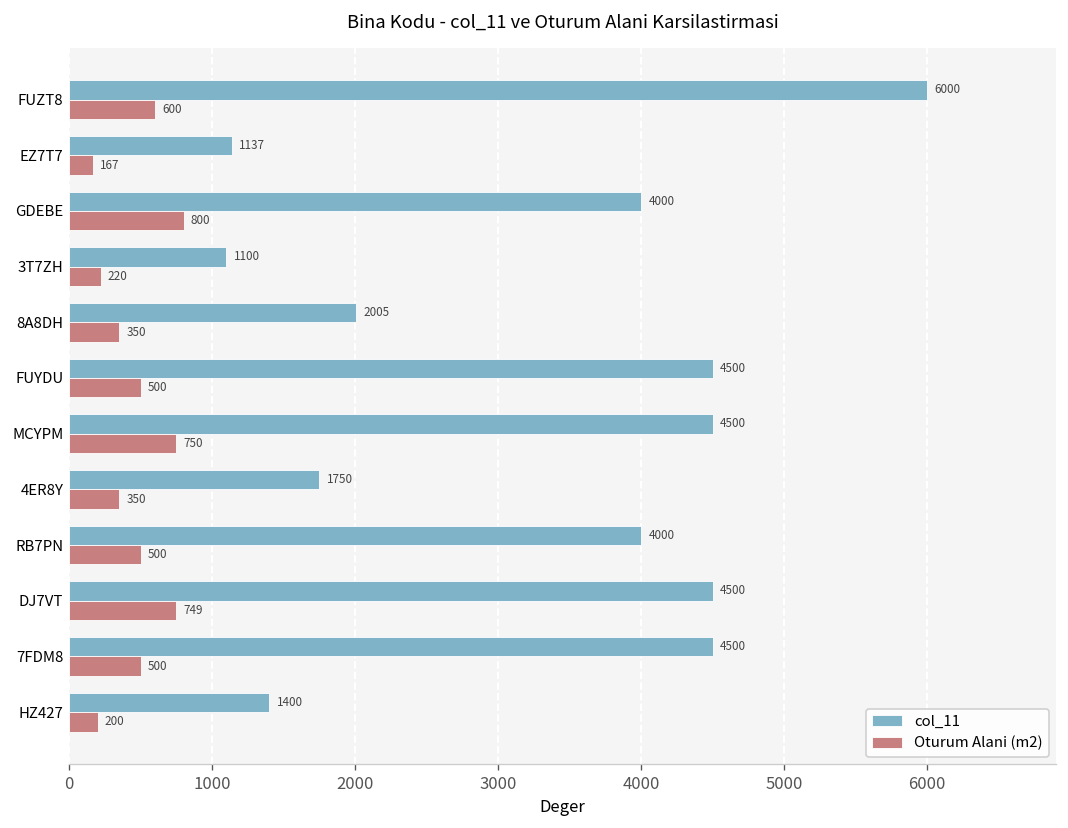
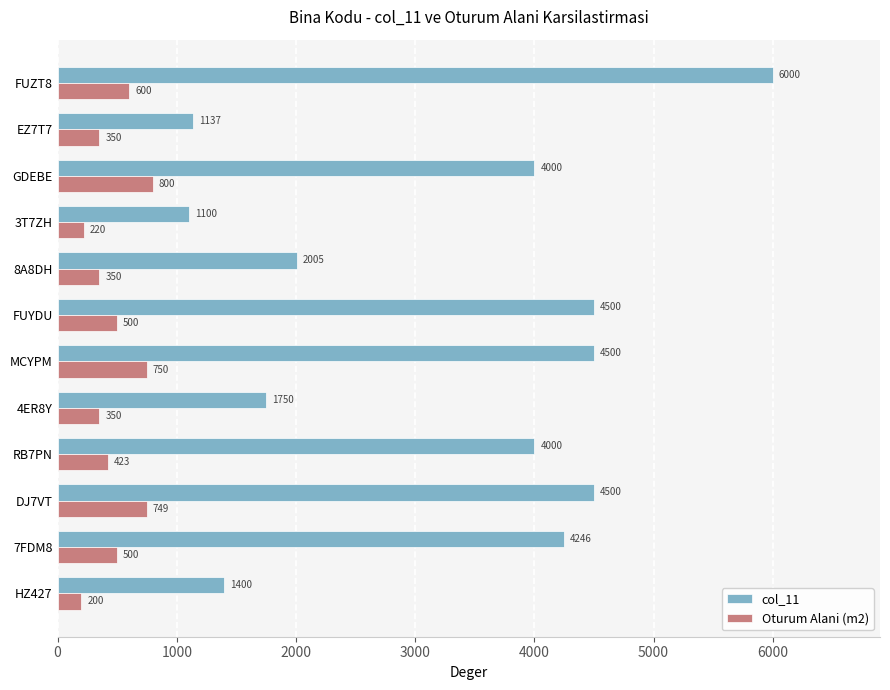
Oturum Alani (m2), EZ7T7: 167 -> 350
Oturum Alani (m2), RB7PN: 500 -> 423
col_11, 7FDM8: 4500 -> 4246
